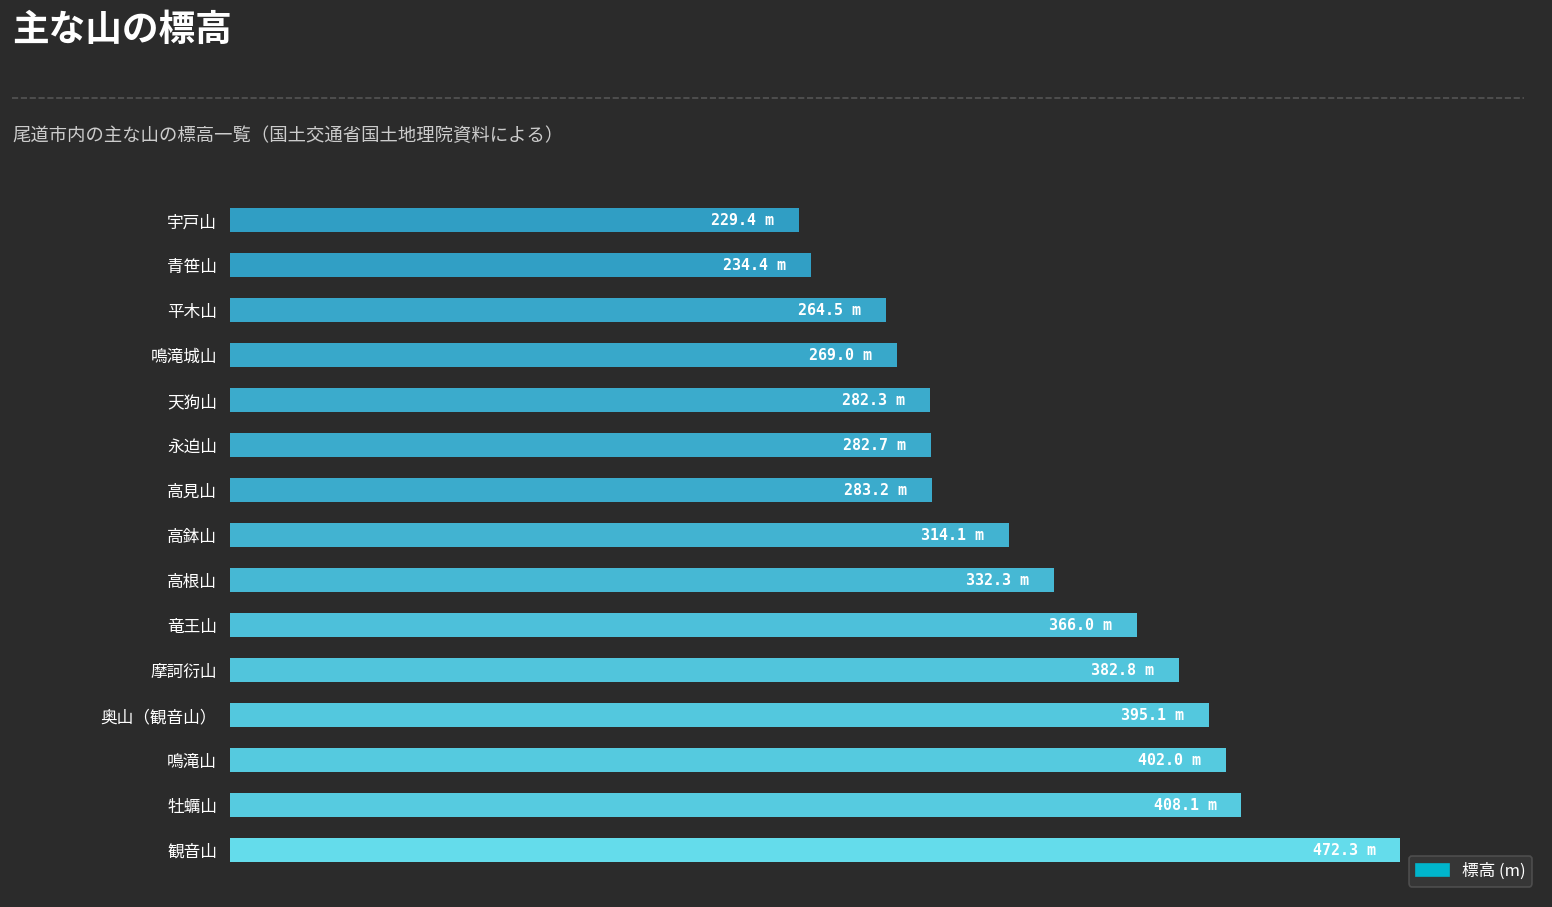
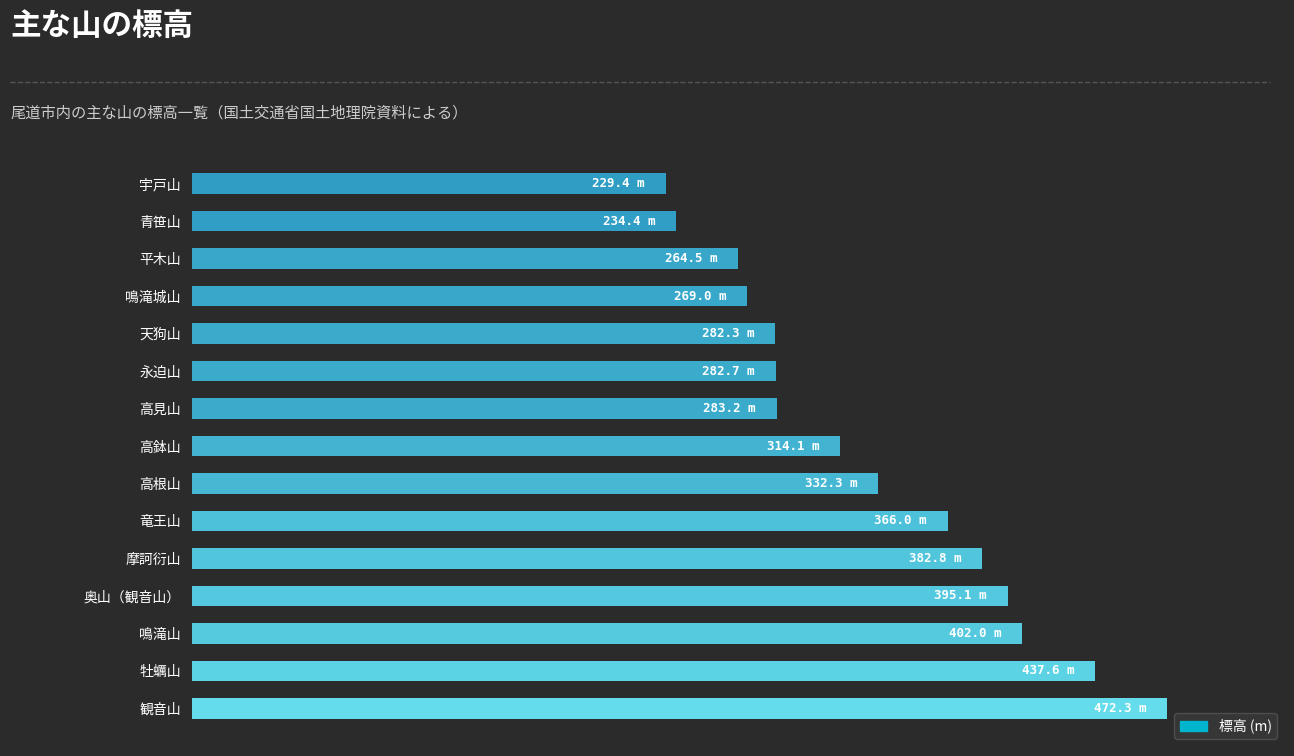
牡蠣山: 408.1 -> 437.6
